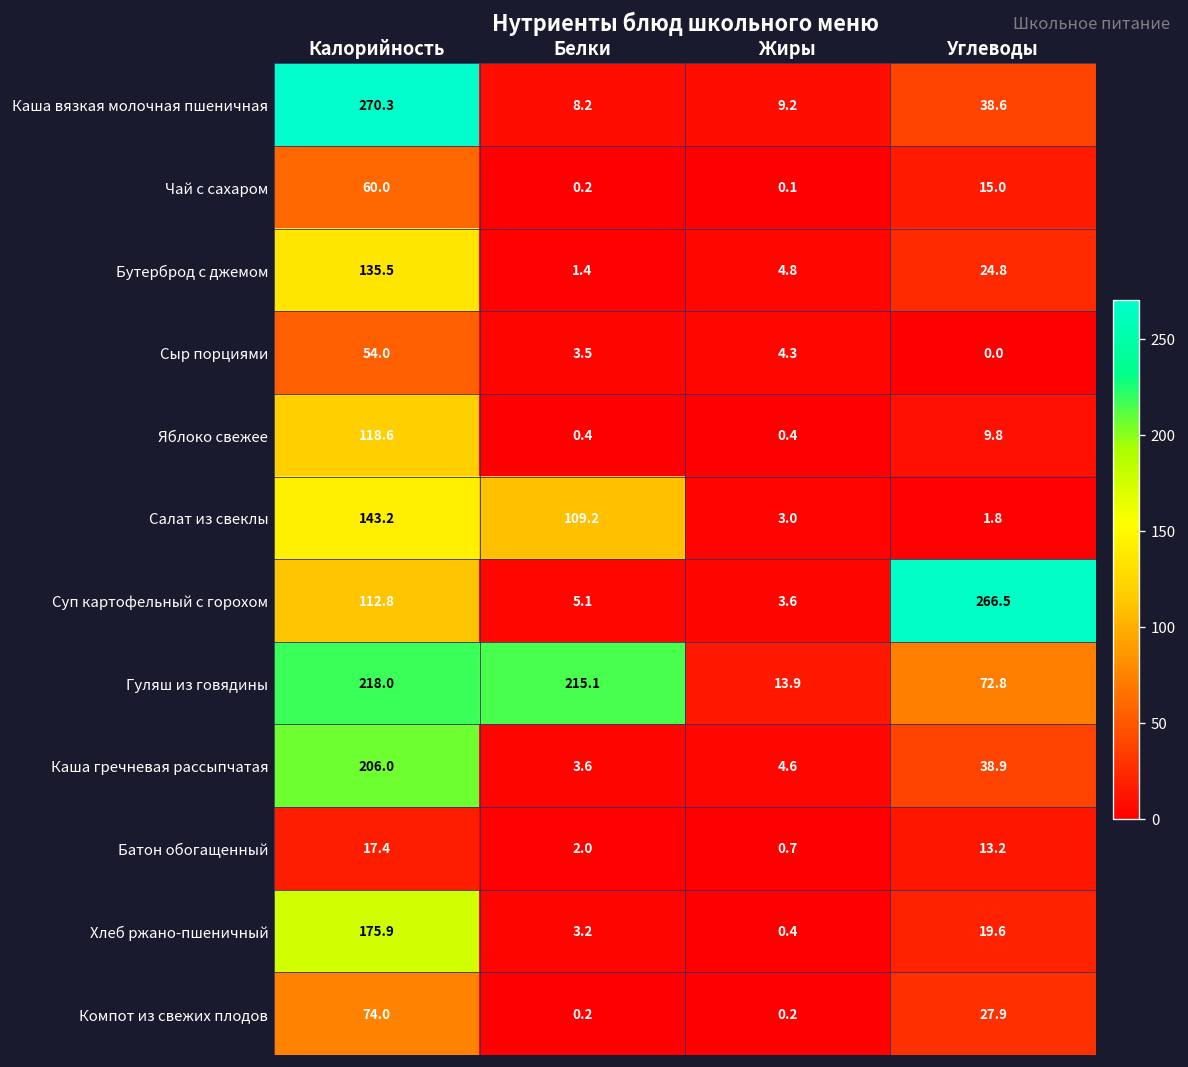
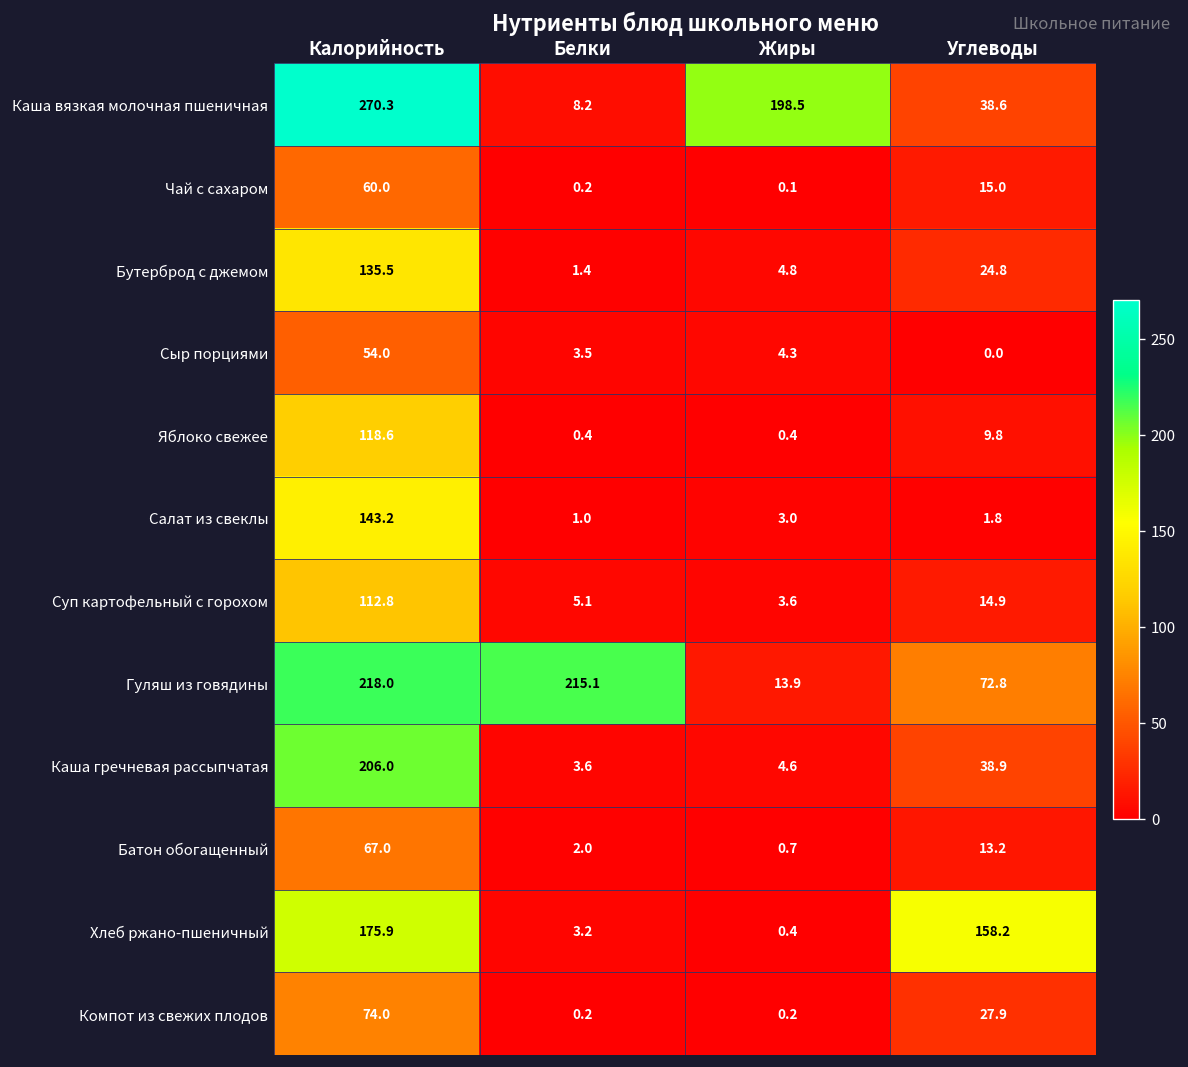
Каша вязкая молочная пшеничная, Жиры: 9.2 -> 198.5
Салат из свеклы, Белки: 109.2 -> 1.0
Суп картофельный с горохом, Углеводы: 266.5 -> 14.9
Батон обогащенный, Калорийность: 17.4 -> 67.0
Хлеб ржано-пшеничный, Углеводы: 19.6 -> 158.2
